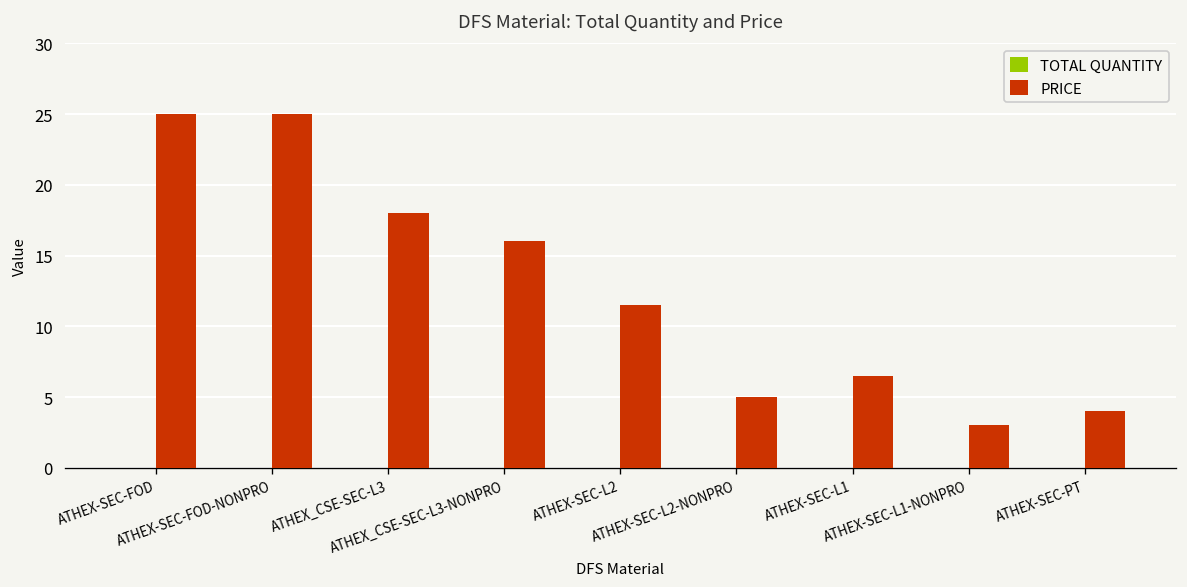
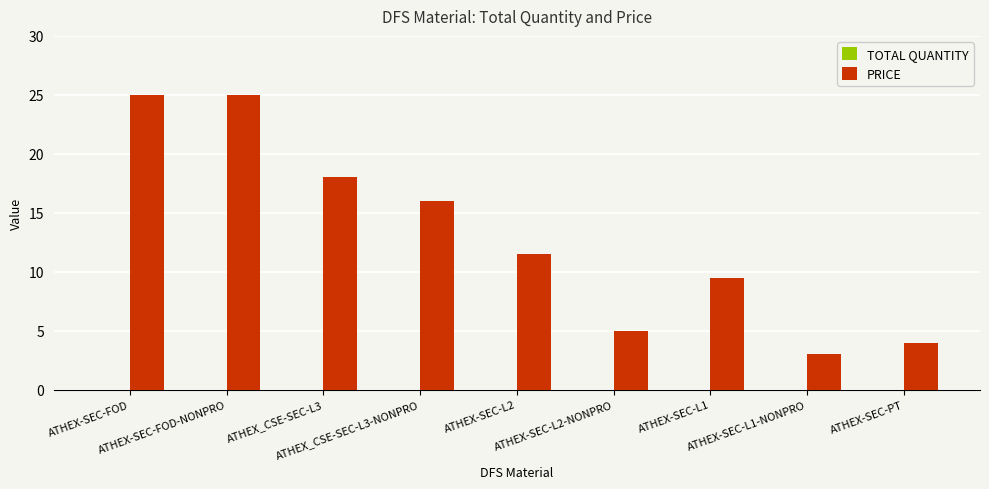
PRICE, ATHEX-SEC-L1: 6.5 -> 9.5
